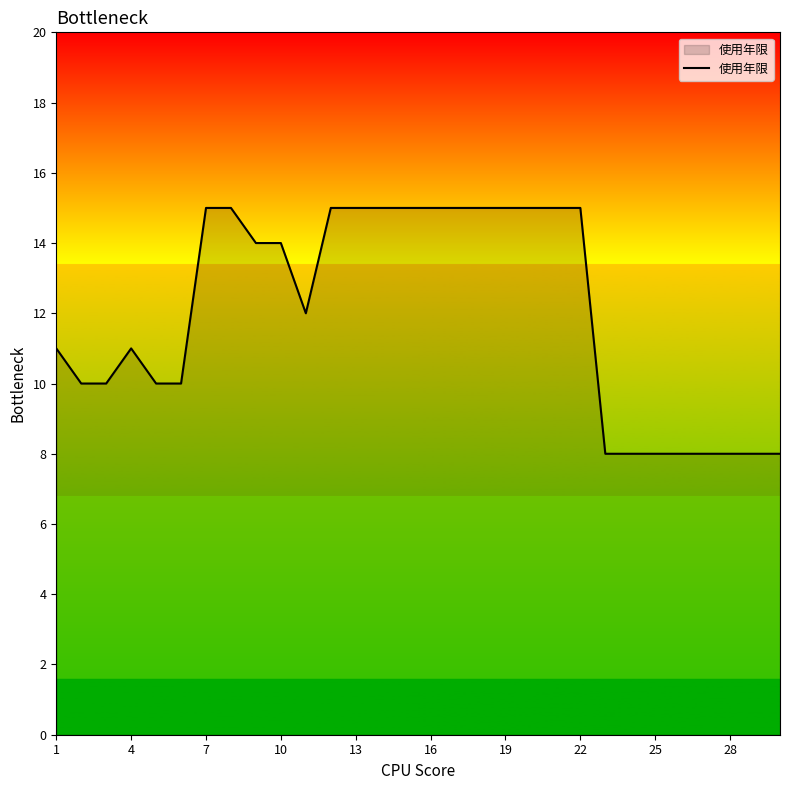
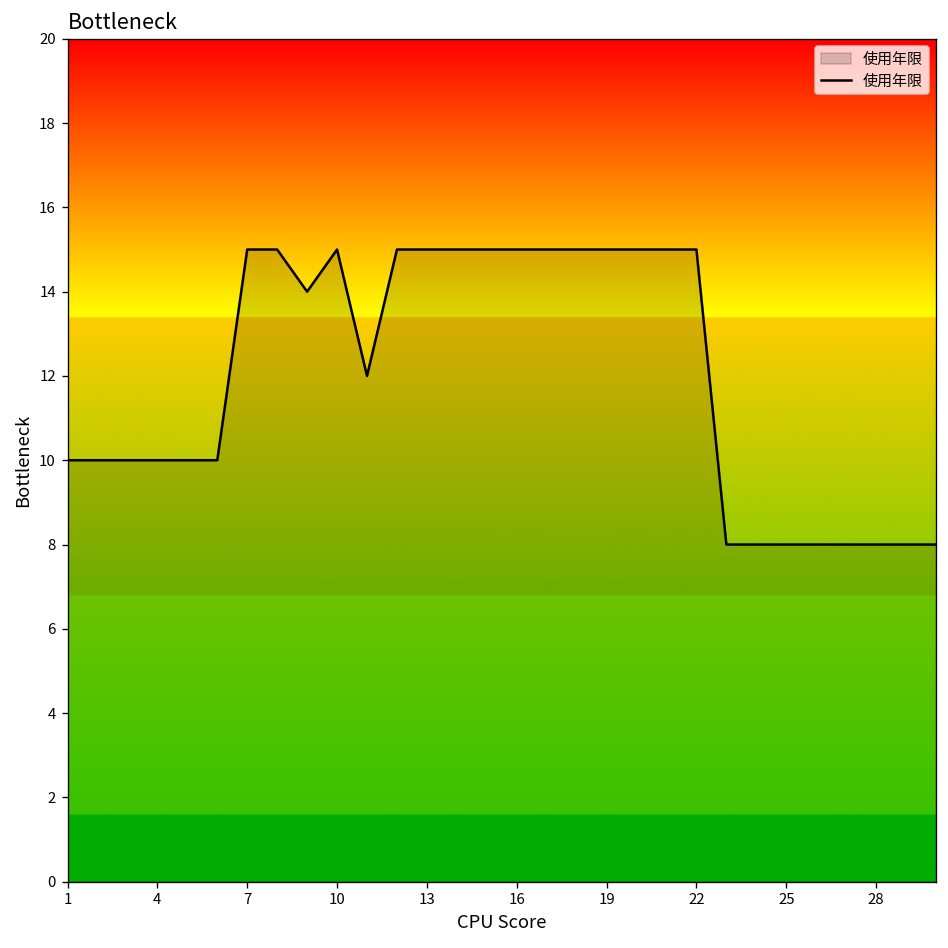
1: 11 -> 10
4: 11 -> 10
10: 14 -> 15
